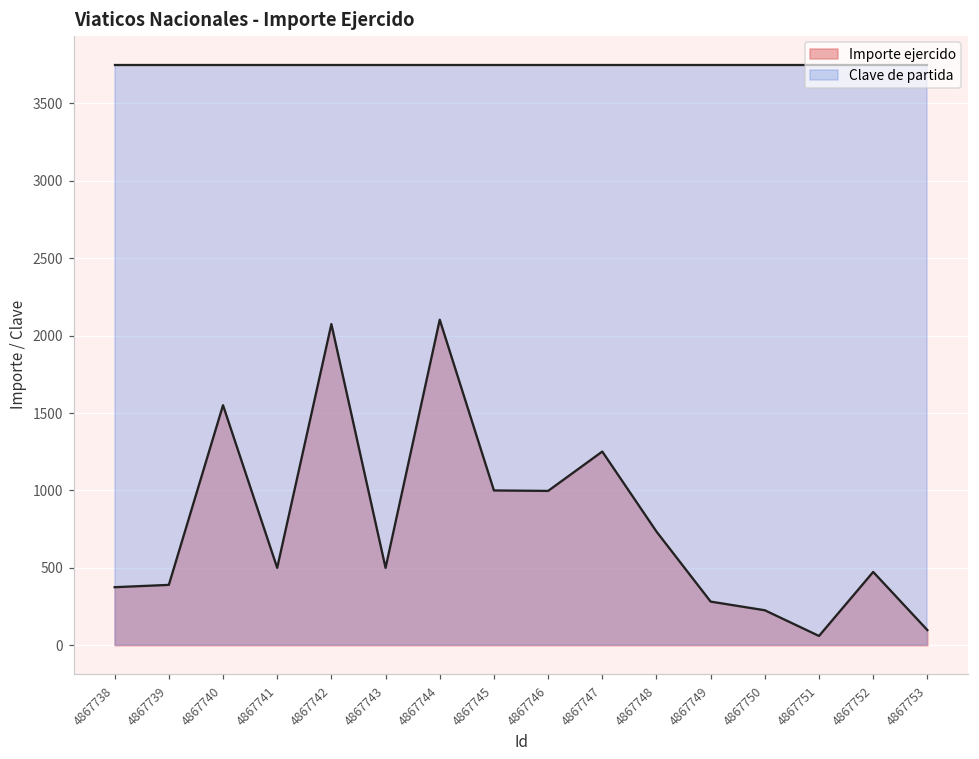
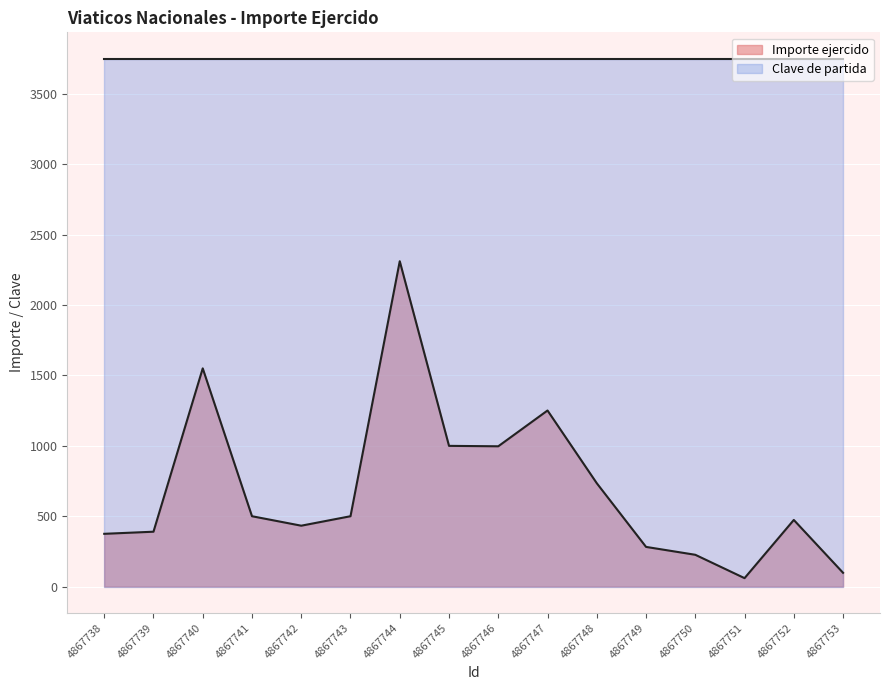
Importe ejercido, 4867742: 2070 -> 430
Importe ejercido, 4867744: 2100 -> 2310
